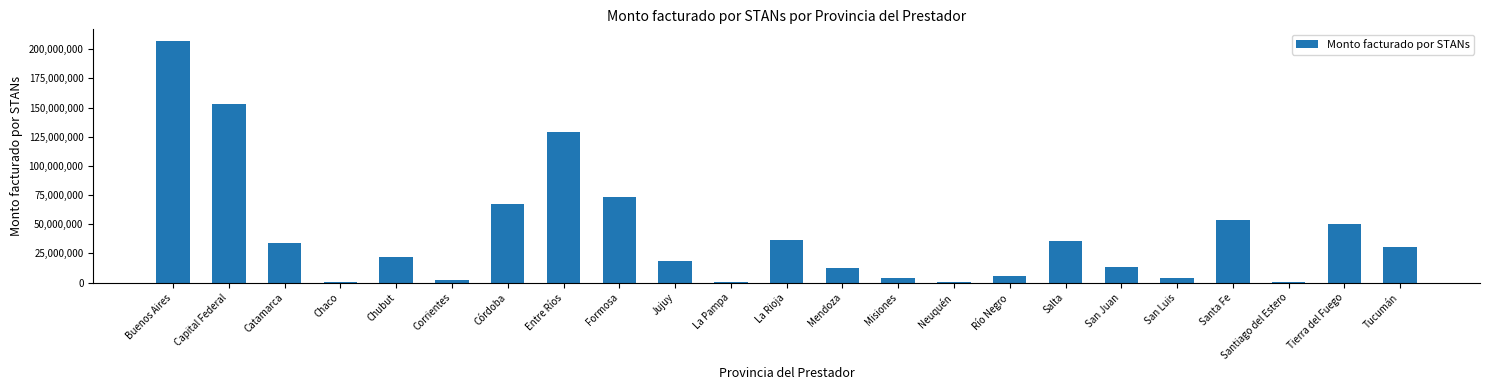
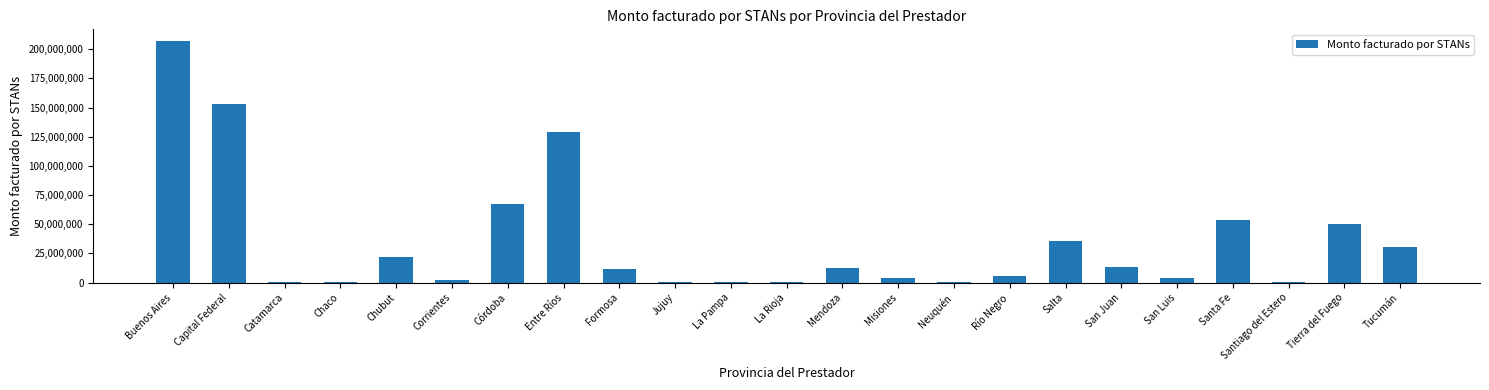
Catamarca: 34,000,000 -> 1,000,000
Formosa: 73,000,000 -> 12,000,000
Jujuy: 18,000,000 -> 0
La Rioja: 36,000,000 -> 0
